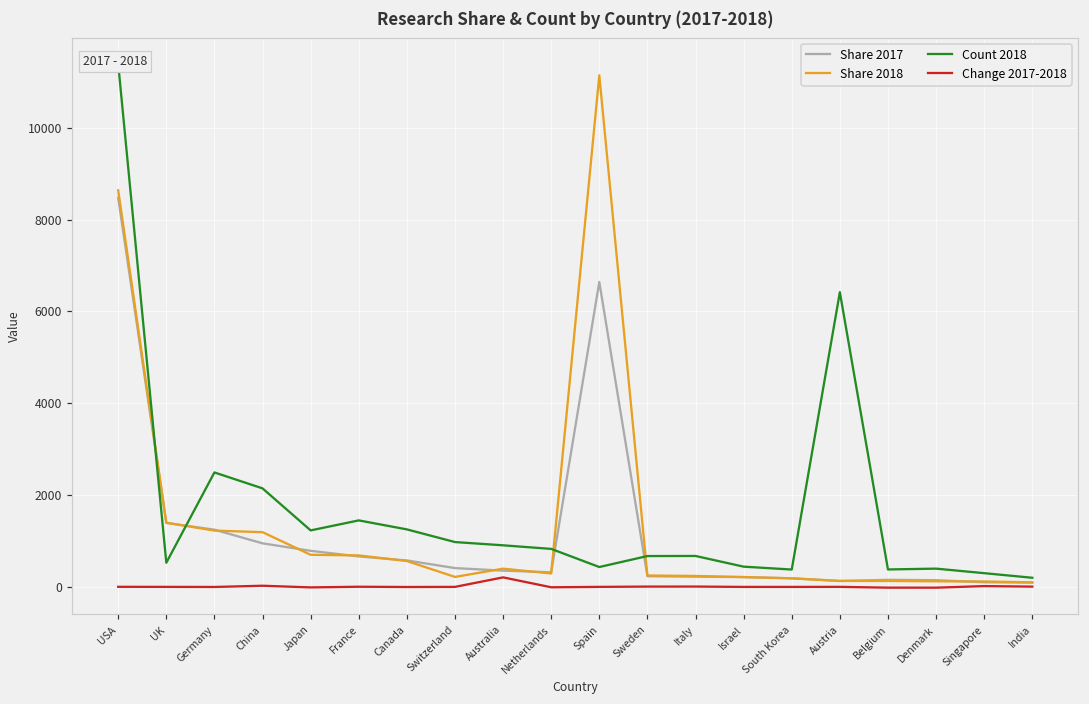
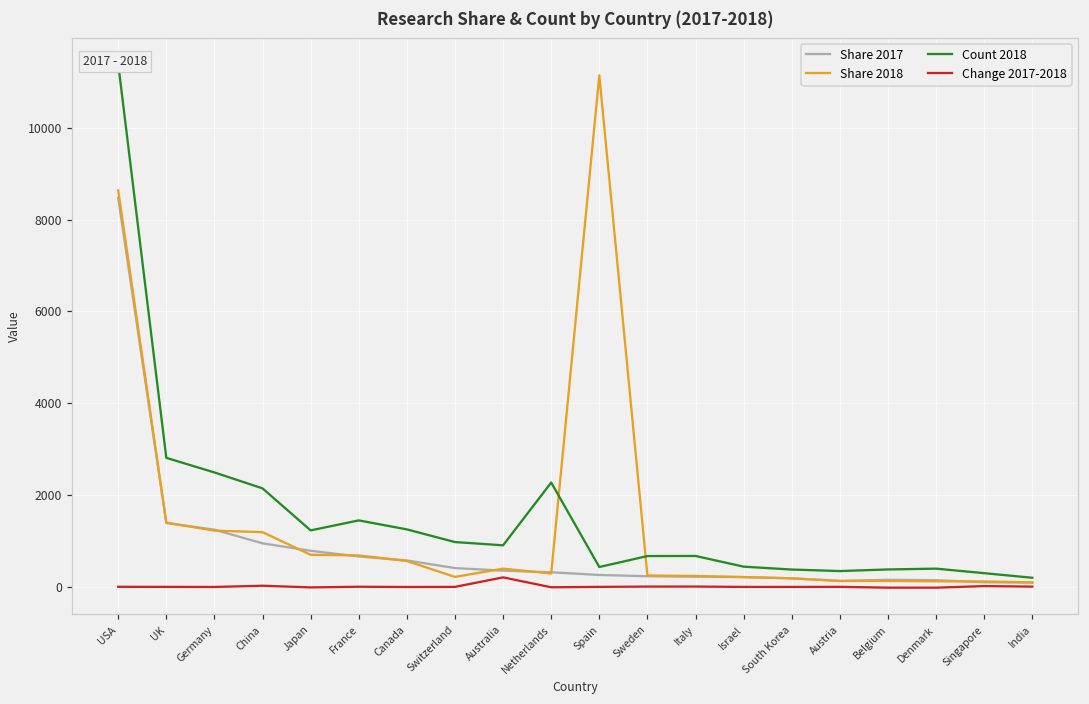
Count 2018, UK: 500 -> 2800
Count 2018, Netherlands: 800 -> 2300
Share 2017, Spain: 6600 -> 300
Count 2018, Austria: 6400 -> 300
